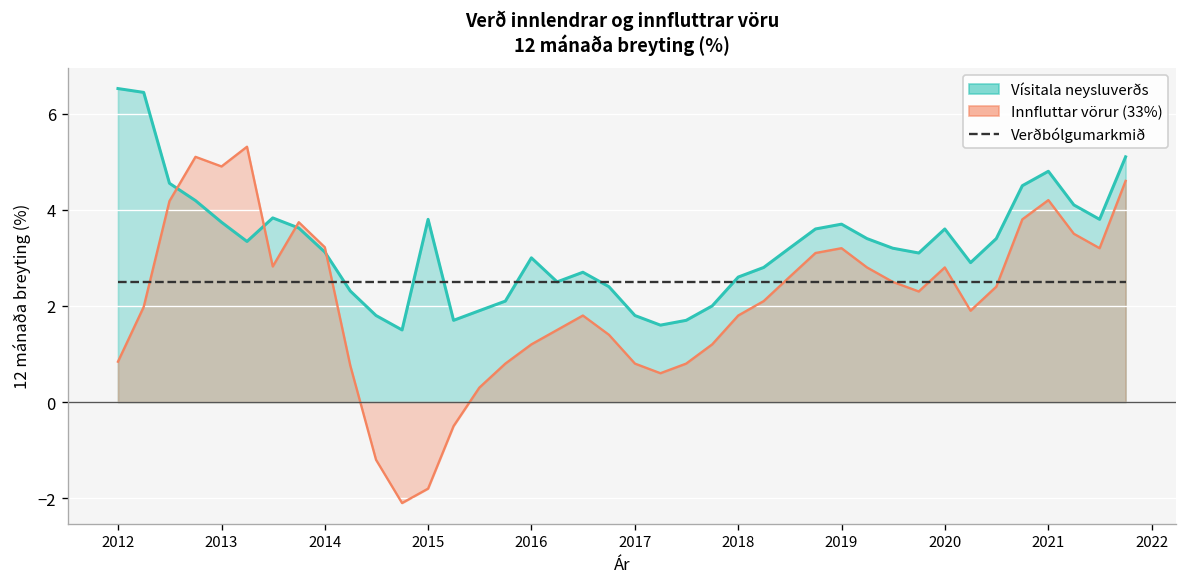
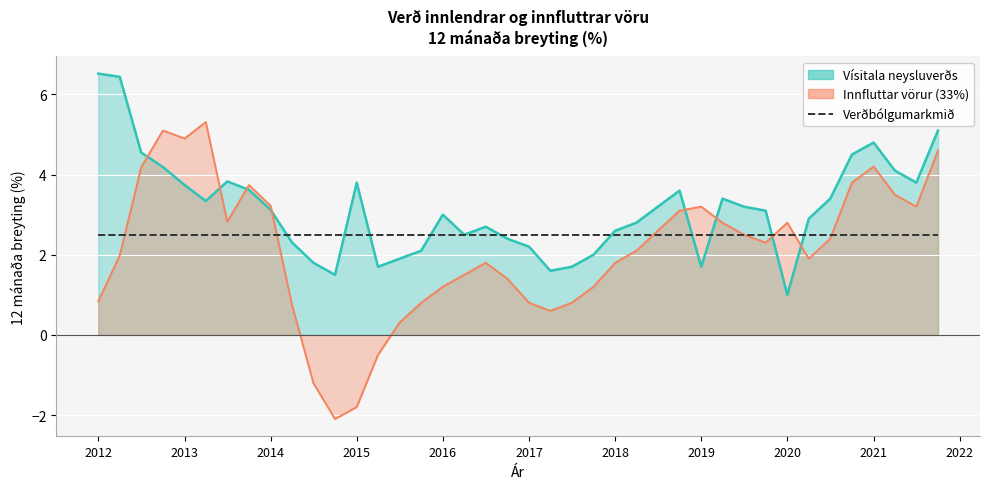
Vísitala neysluverðs, 2017: 1.8 -> 2.2
Vísitala neysluverðs, 2019: 3.7 -> 1.7
Vísitala neysluverðs, 2020: 3.6 -> 1.0
